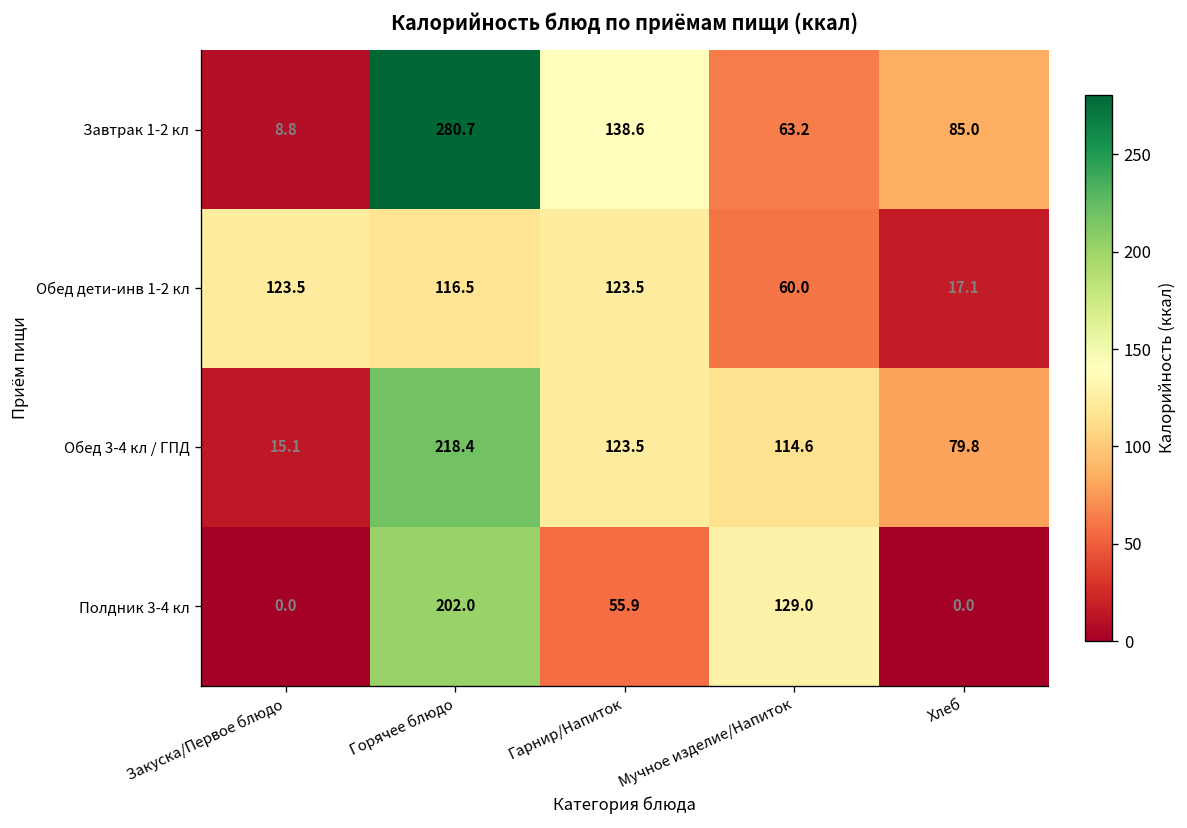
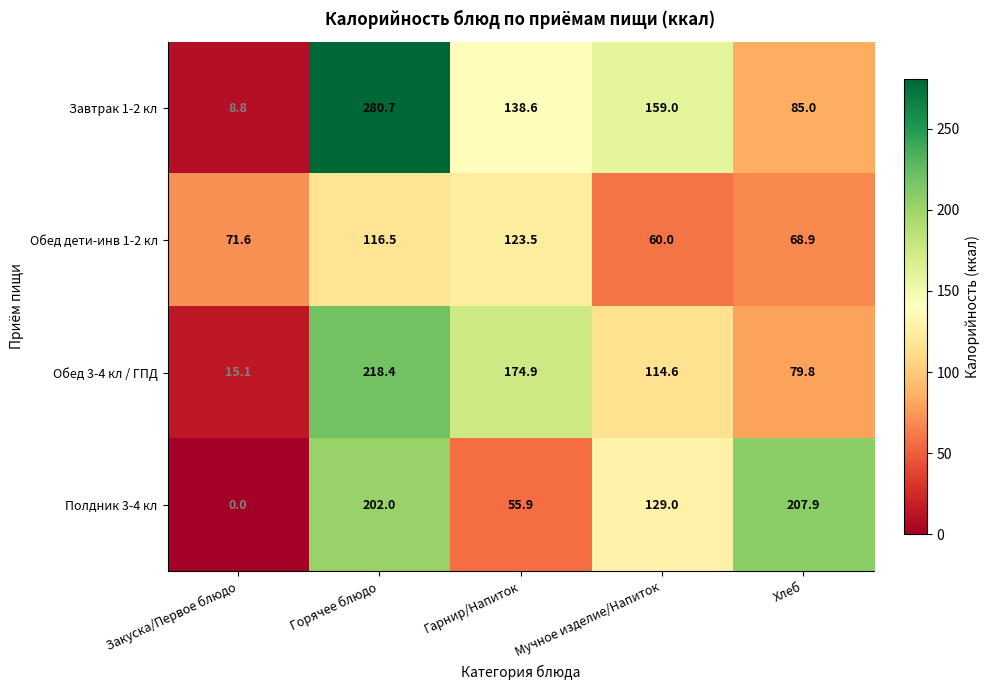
Завтрак 1-2 кл, Мучное изделие/Напиток: 63.2 -> 159.0
Обед дети-инв 1-2 кл, Закуска/Первое блюдо: 123.5 -> 71.6
Обед дети-инв 1-2 кл, Хлеб: 17.1 -> 68.9
Обед 3-4 кл / ГПД, Гарнир/Напиток: 123.5 -> 174.9
Полдник 3-4 кл, Хлеб: 0.0 -> 207.9
